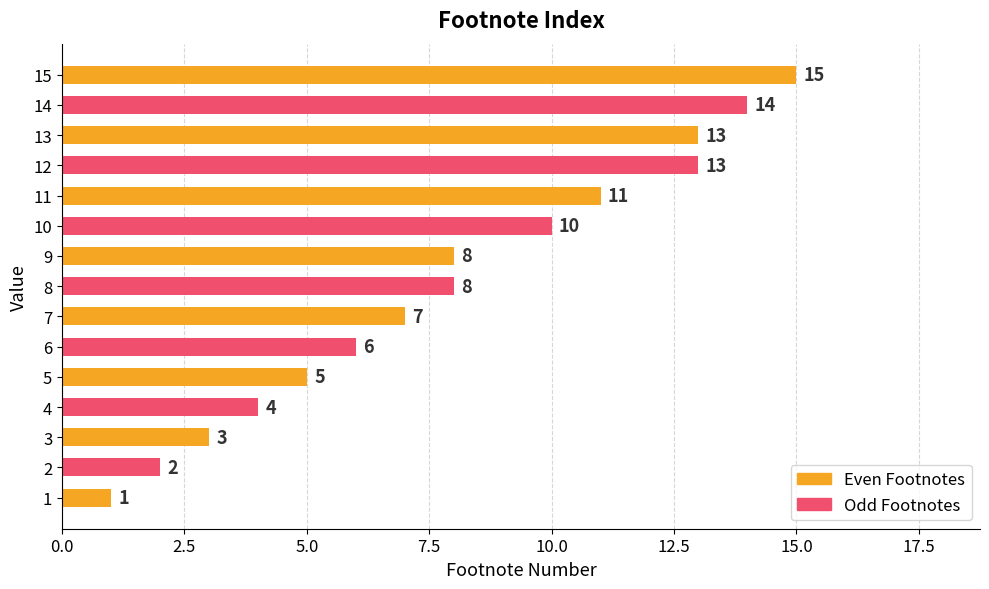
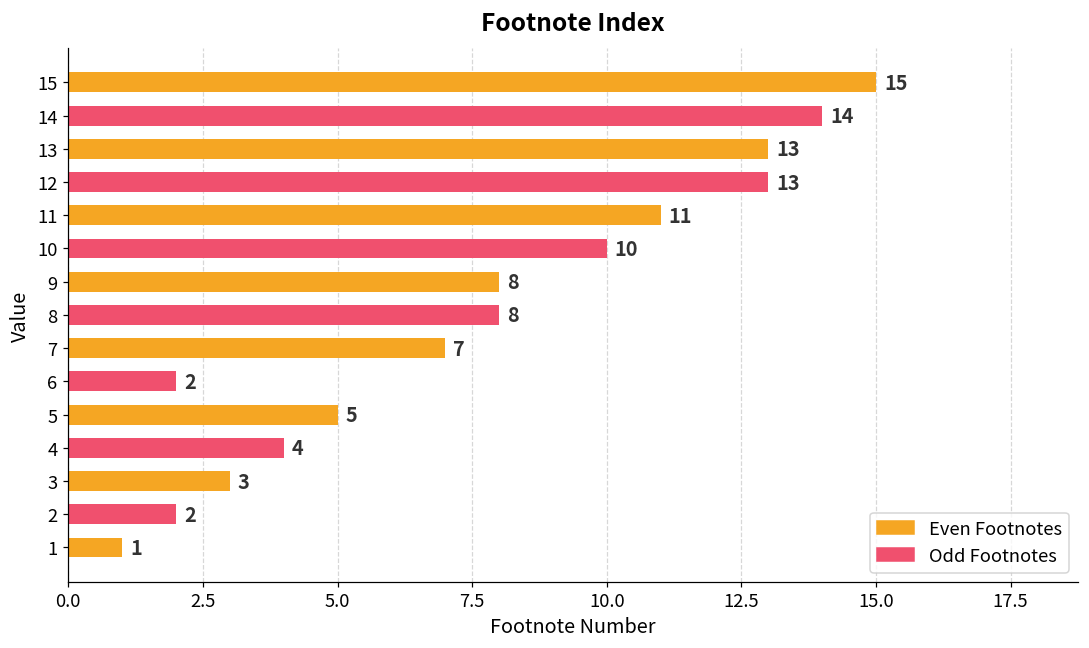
6: 6 -> 2
